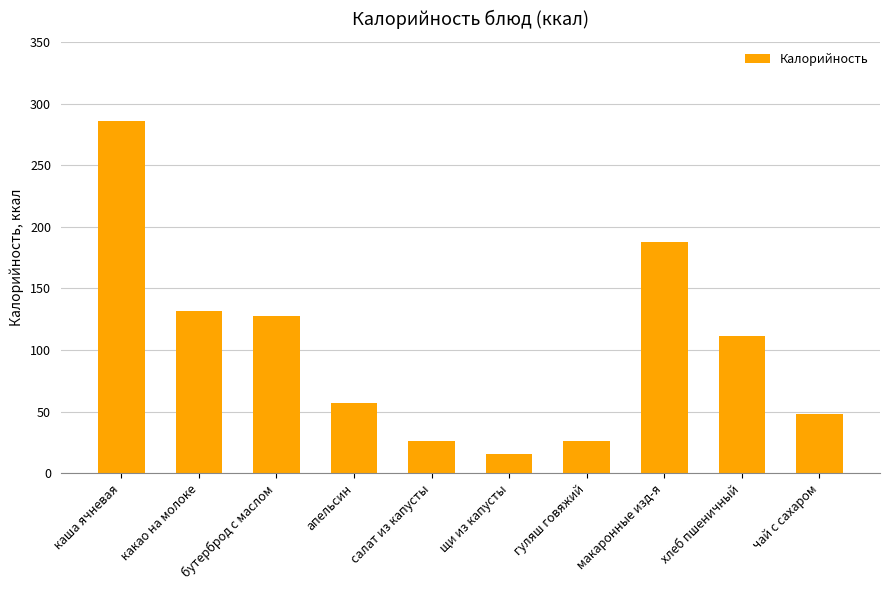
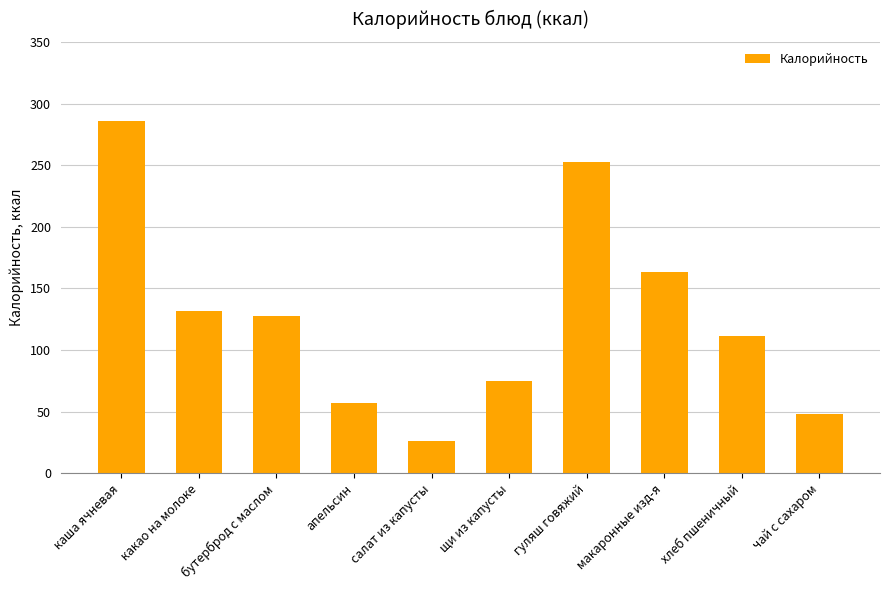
щи из капусты: 16 -> 75
гуляш говяжий: 26 -> 253
макаронные изд-я: 188 -> 163
